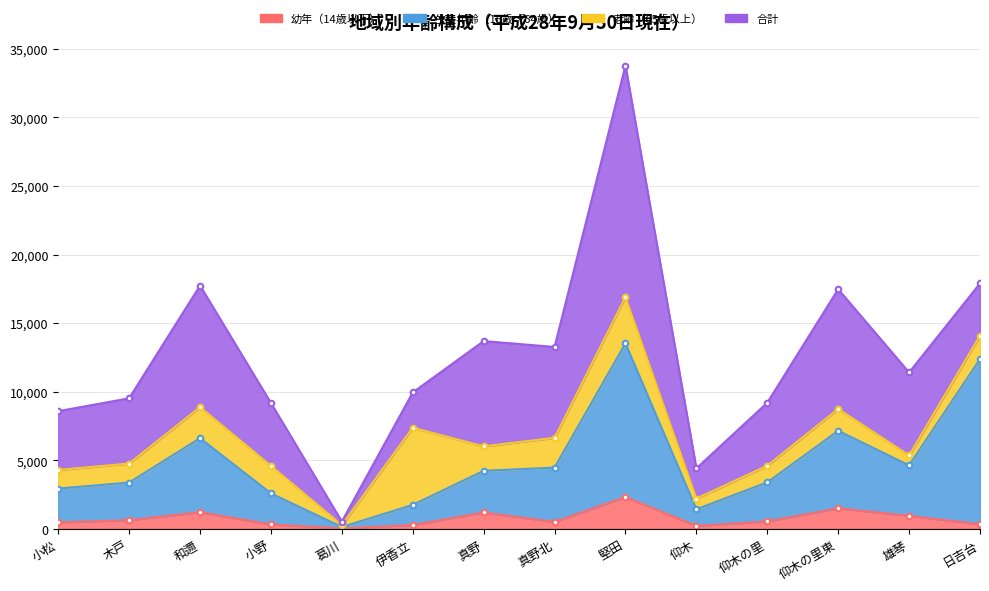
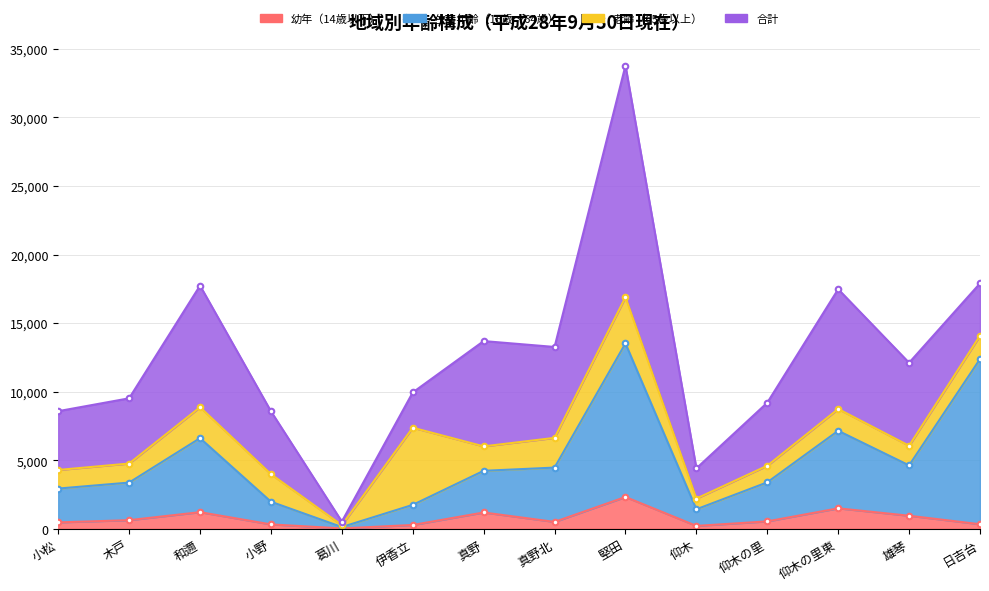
生産年齢（15歳～64歳）, 小野: 2,300 -> 1,700
老齢（65歳以上）, 雄琴: 700 -> 1,400
